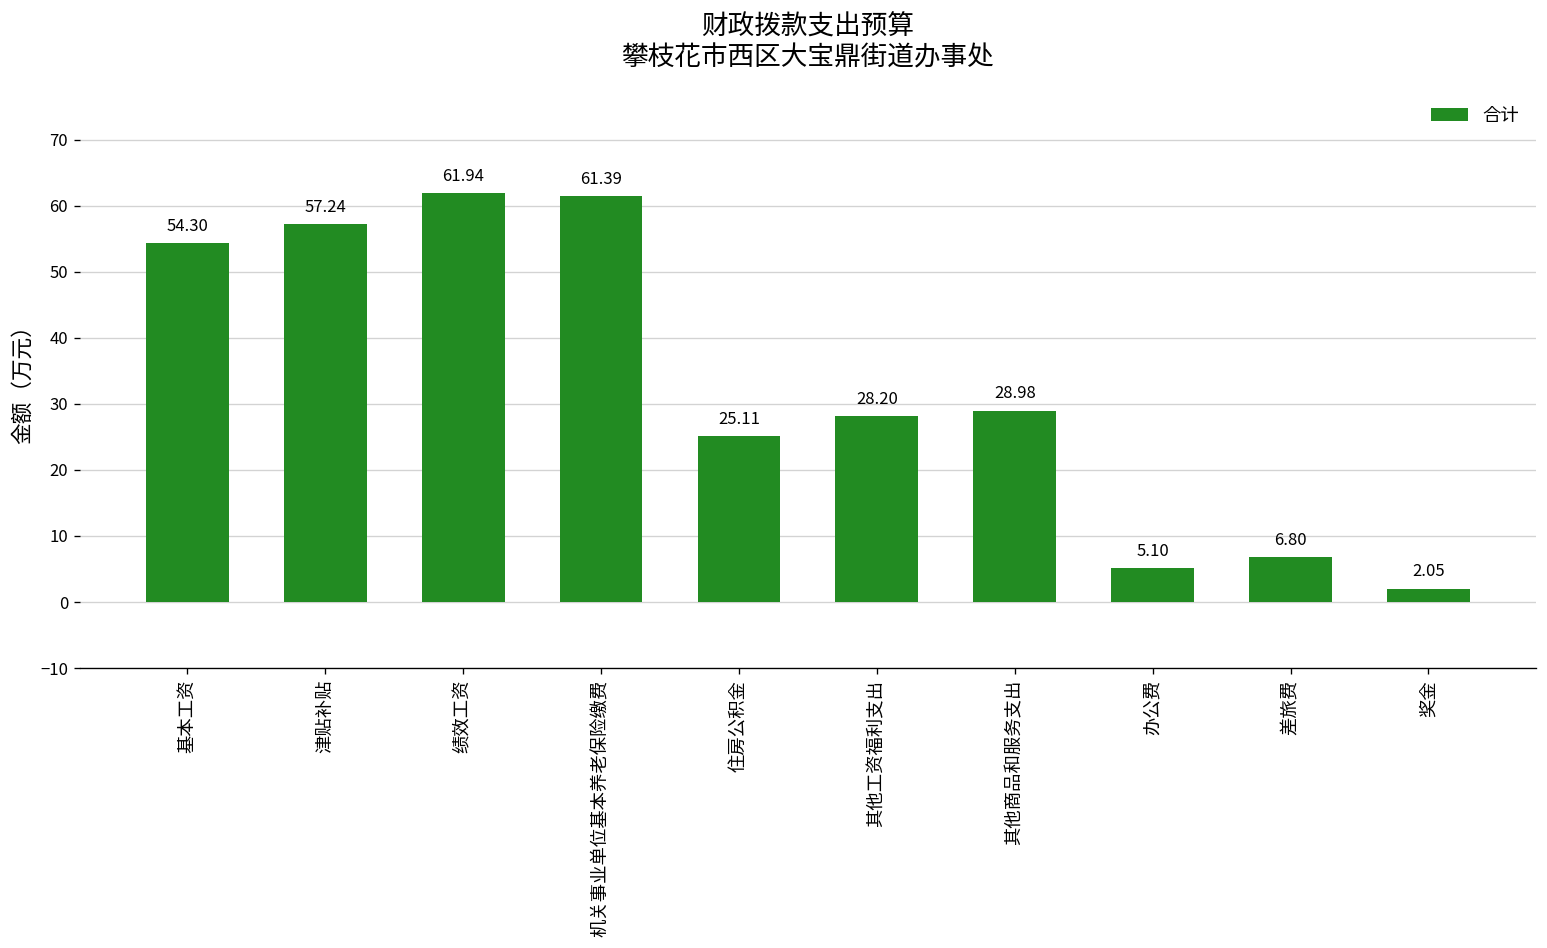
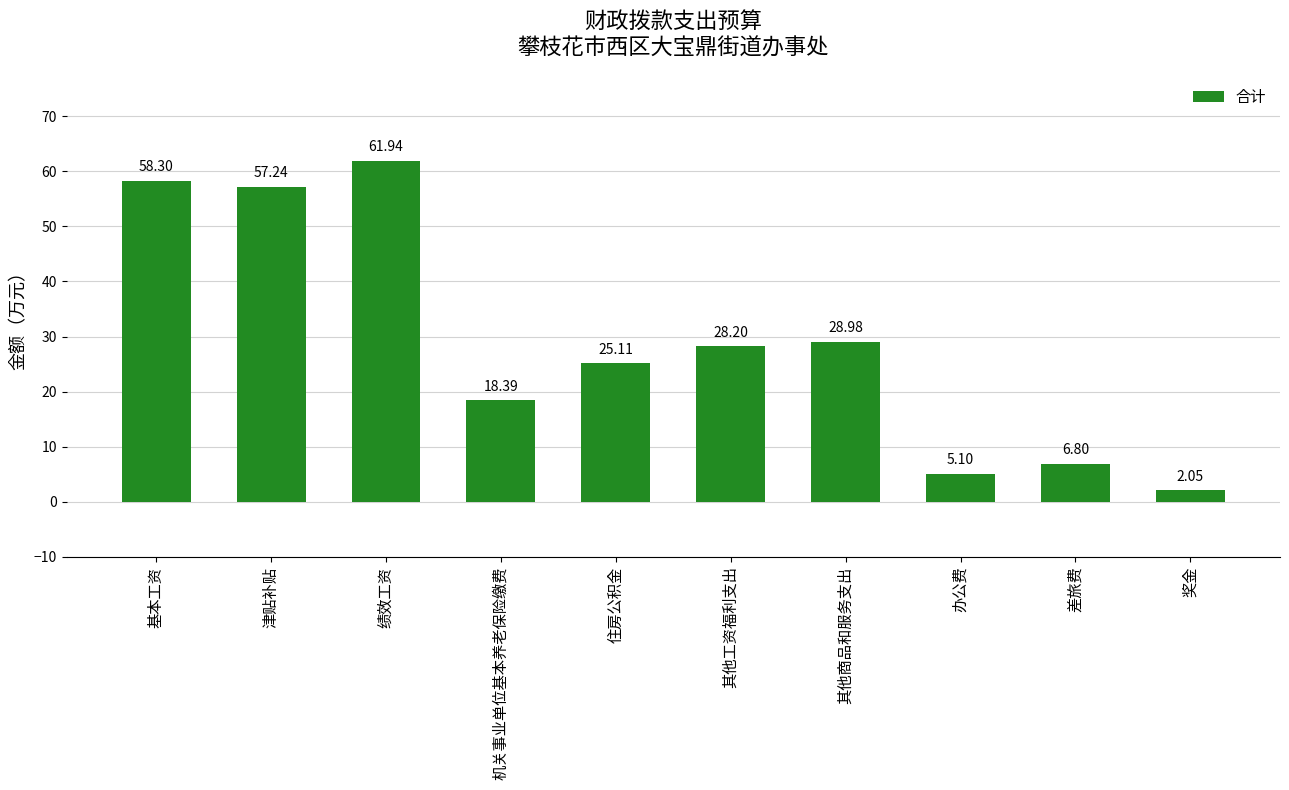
基本工资: 54.30 -> 58.30
机关事业单位基本养老保险缴费: 61.39 -> 18.39
